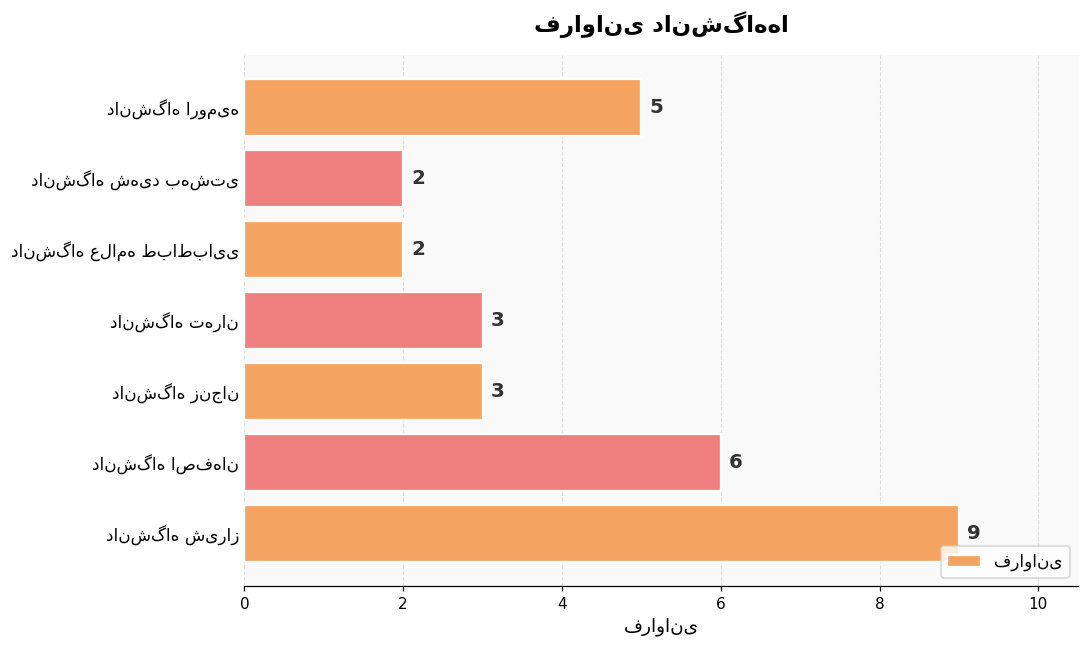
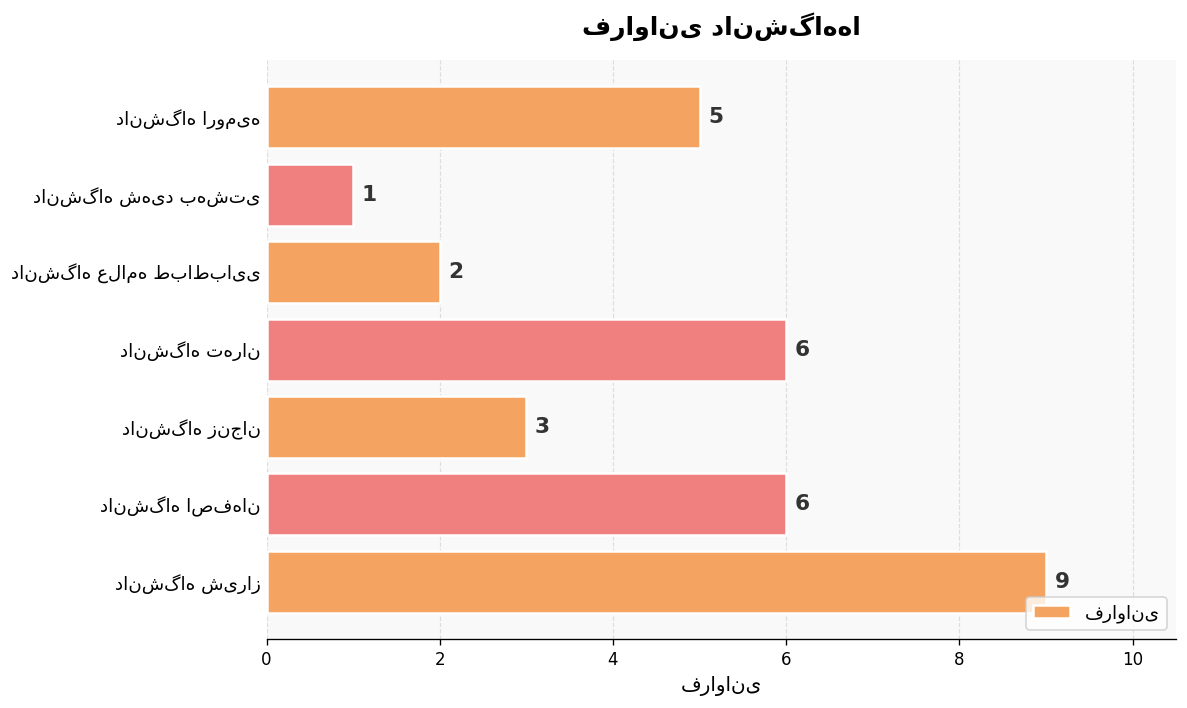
دانشگاه شهید بهشتی: 2 -> 1
دانشگاه تهران: 3 -> 6
